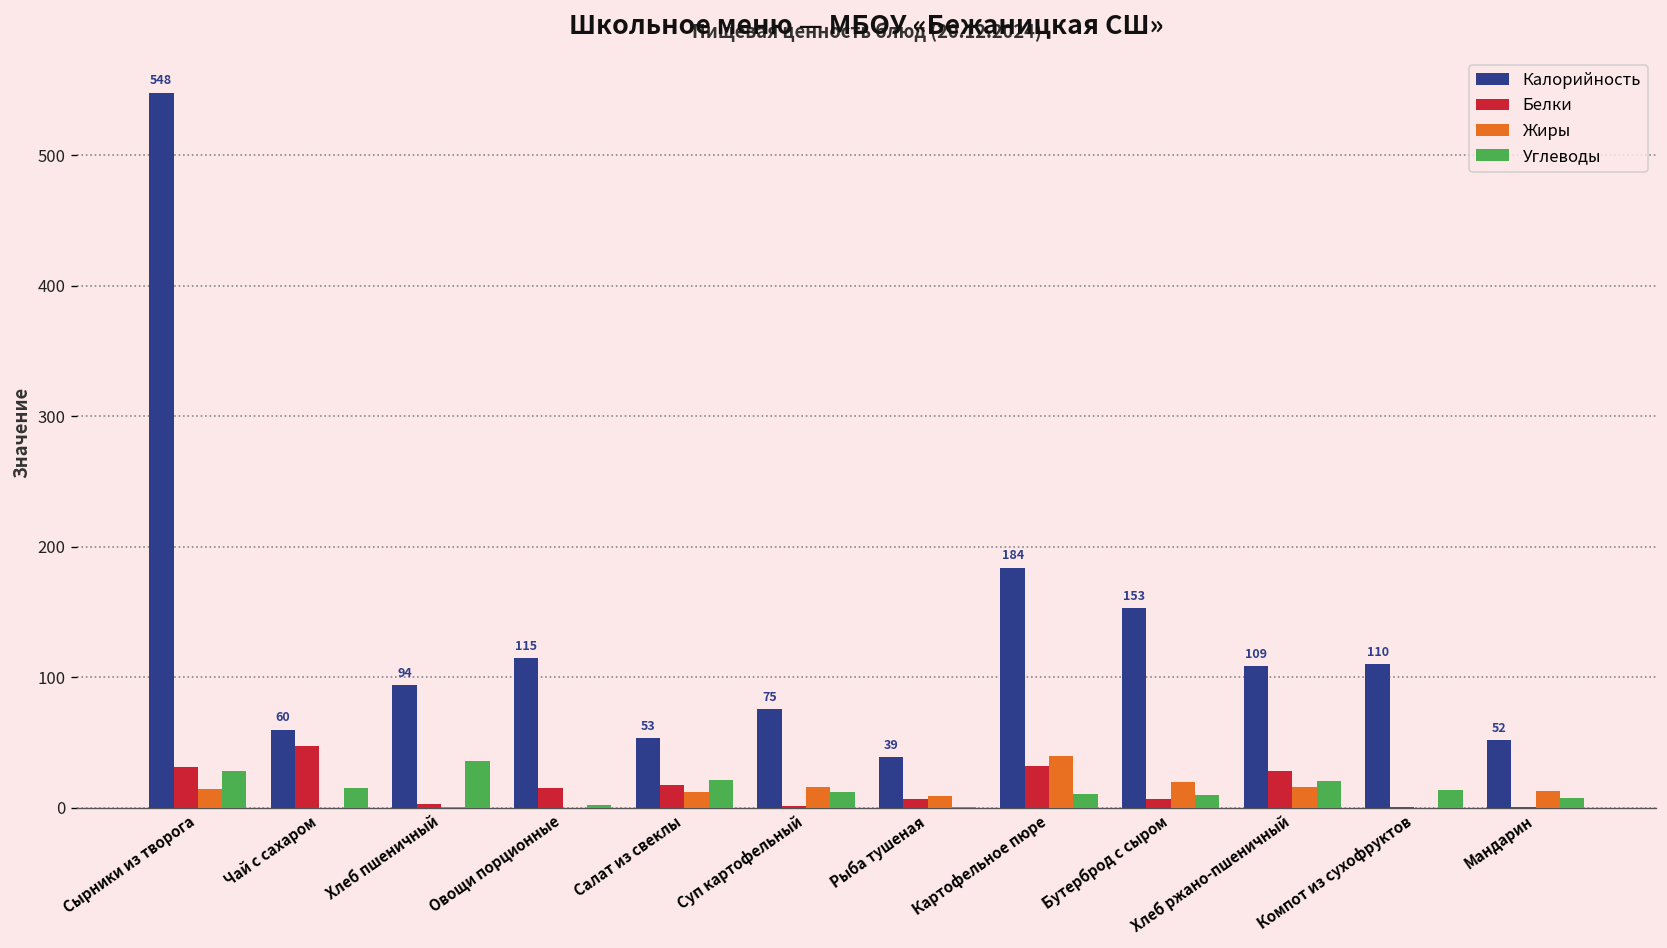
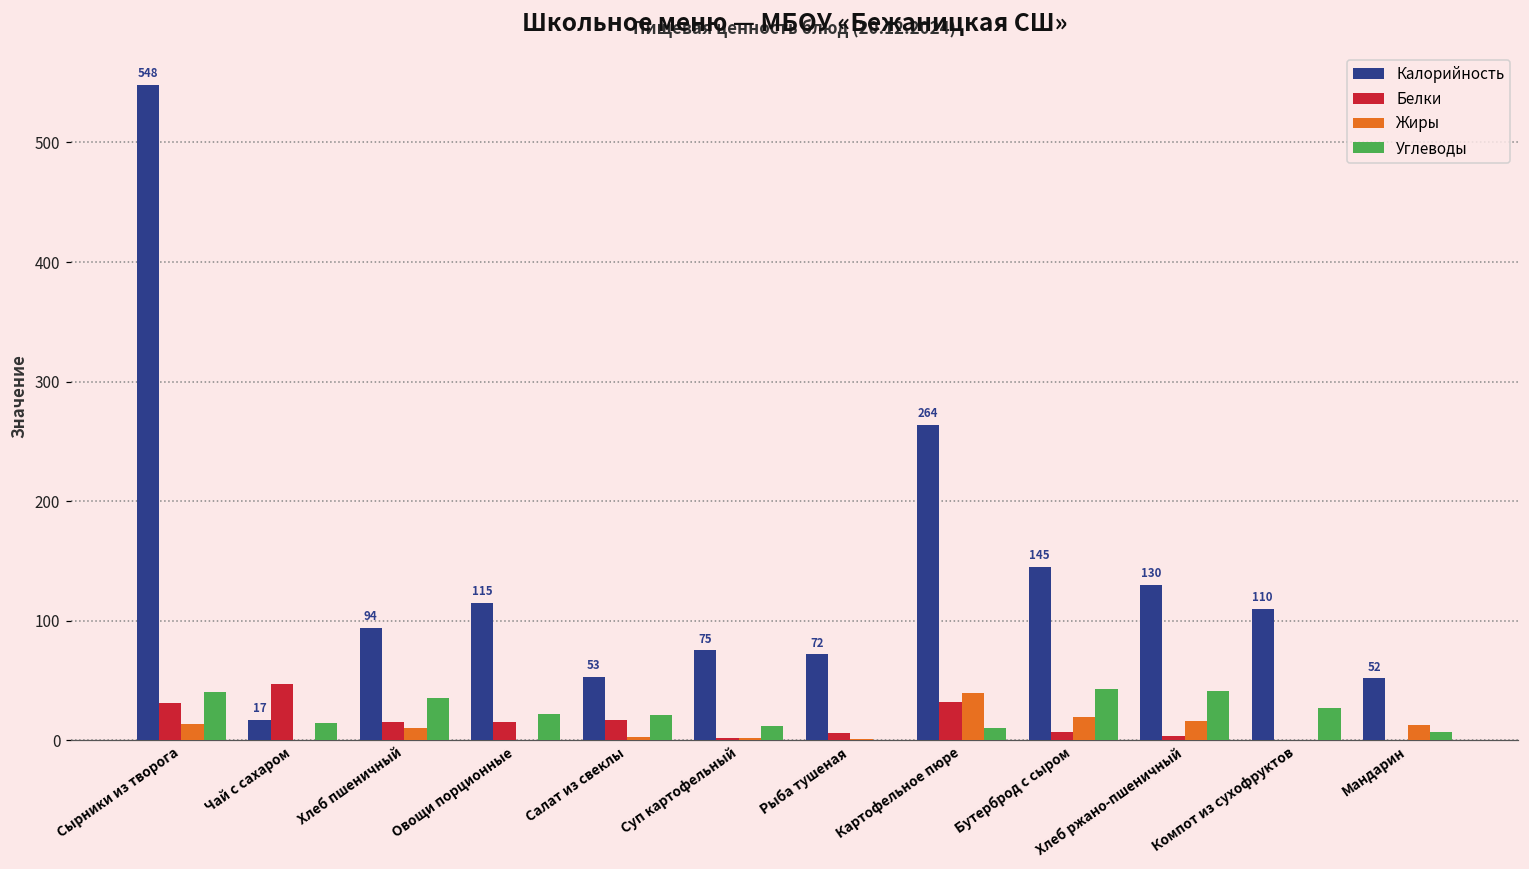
Углеводы, Сырники из творога: 28 -> 40
Калорийность, Чай с сахаром: 60 -> 17
Белки, Хлеб пшеничный: 3 -> 15
Жиры, Хлеб пшеничный: 0 -> 10
Углеводы, Овощи порционные: 2 -> 23
Жиры, Салат из свеклы: 12 -> 3
Жиры, Суп картофельный: 16 -> 2
Калорийность, Рыба тушеная: 39 -> 72
Жиры, Рыба тушеная: 9 -> 1
Калорийность, Картофельное пюре: 184 -> 264
Калорийность, Бутерброд с сыром: 153 -> 145
Углеводы, Бутерброд с сыром: 10 -> 43
Калорийность, Хлеб ржано-пшеничный: 109 -> 130
Белки, Хлеб ржано-пшеничный: 28 -> 4
Углеводы, Хлеб ржано-пшеничный: 20 -> 41
Углеводы, Компот из сухофруктов: 14 -> 27
